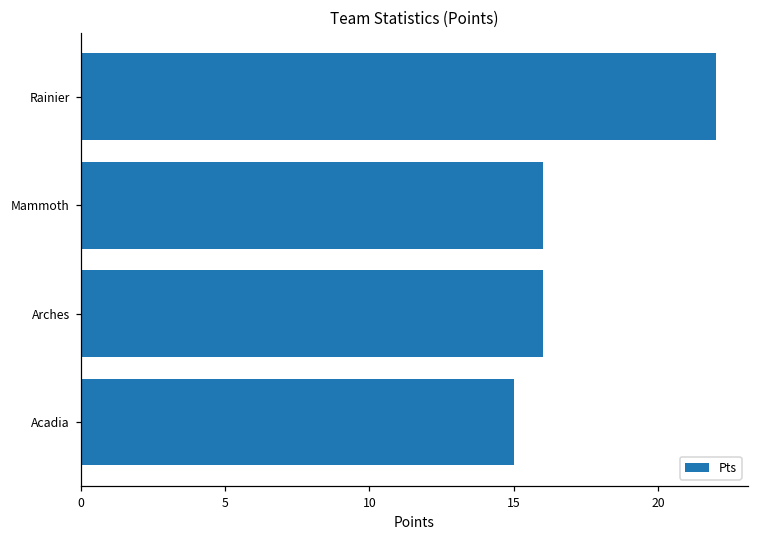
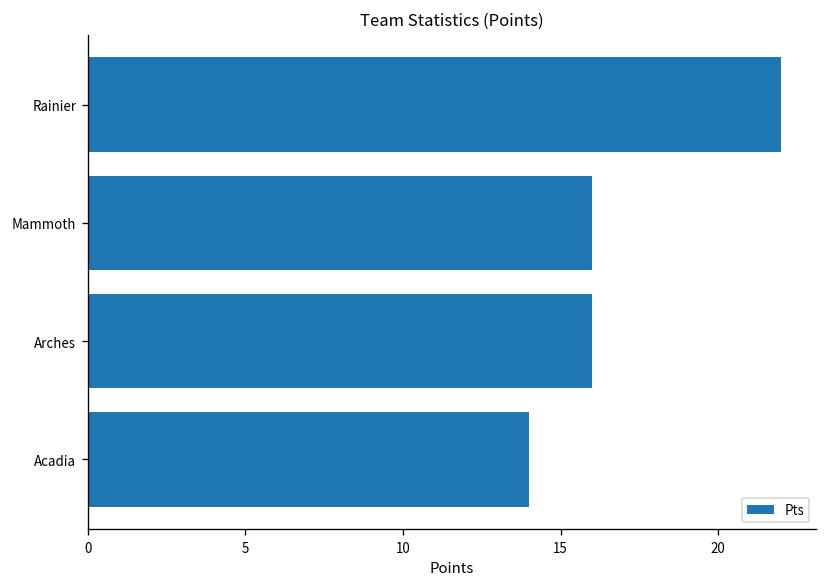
Acadia: 15 -> 14
